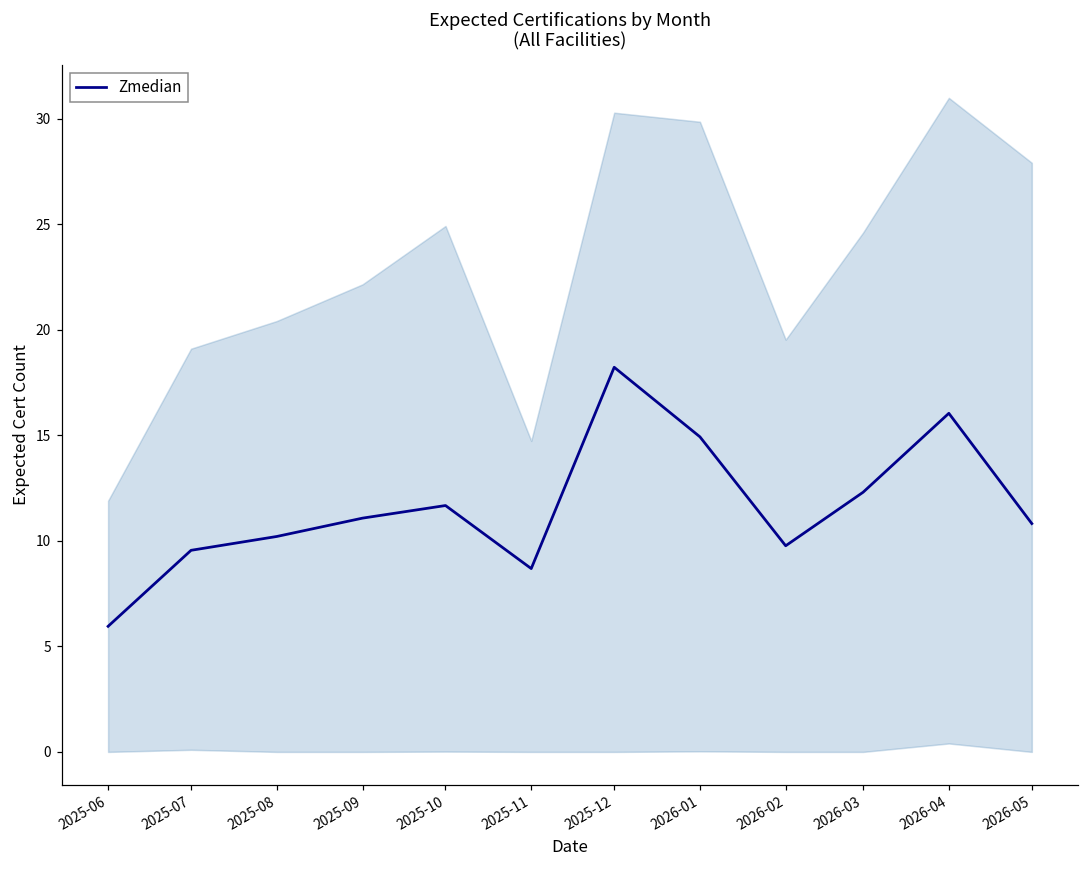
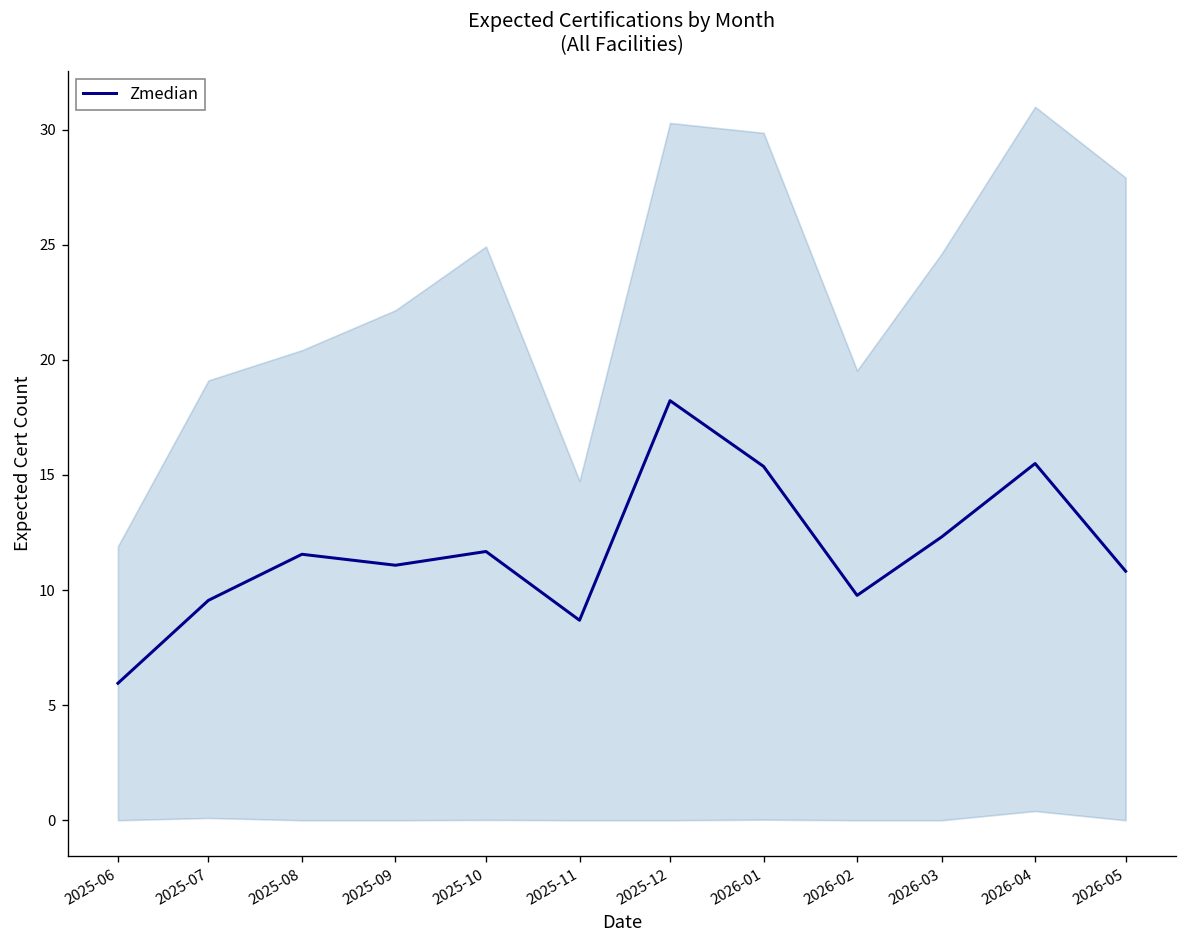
Zmedian, 2025-08: 10.2 -> 11.6
Zmedian, 2026-01: 14.9 -> 15.4
Zmedian, 2026-04: 16.0 -> 15.5
